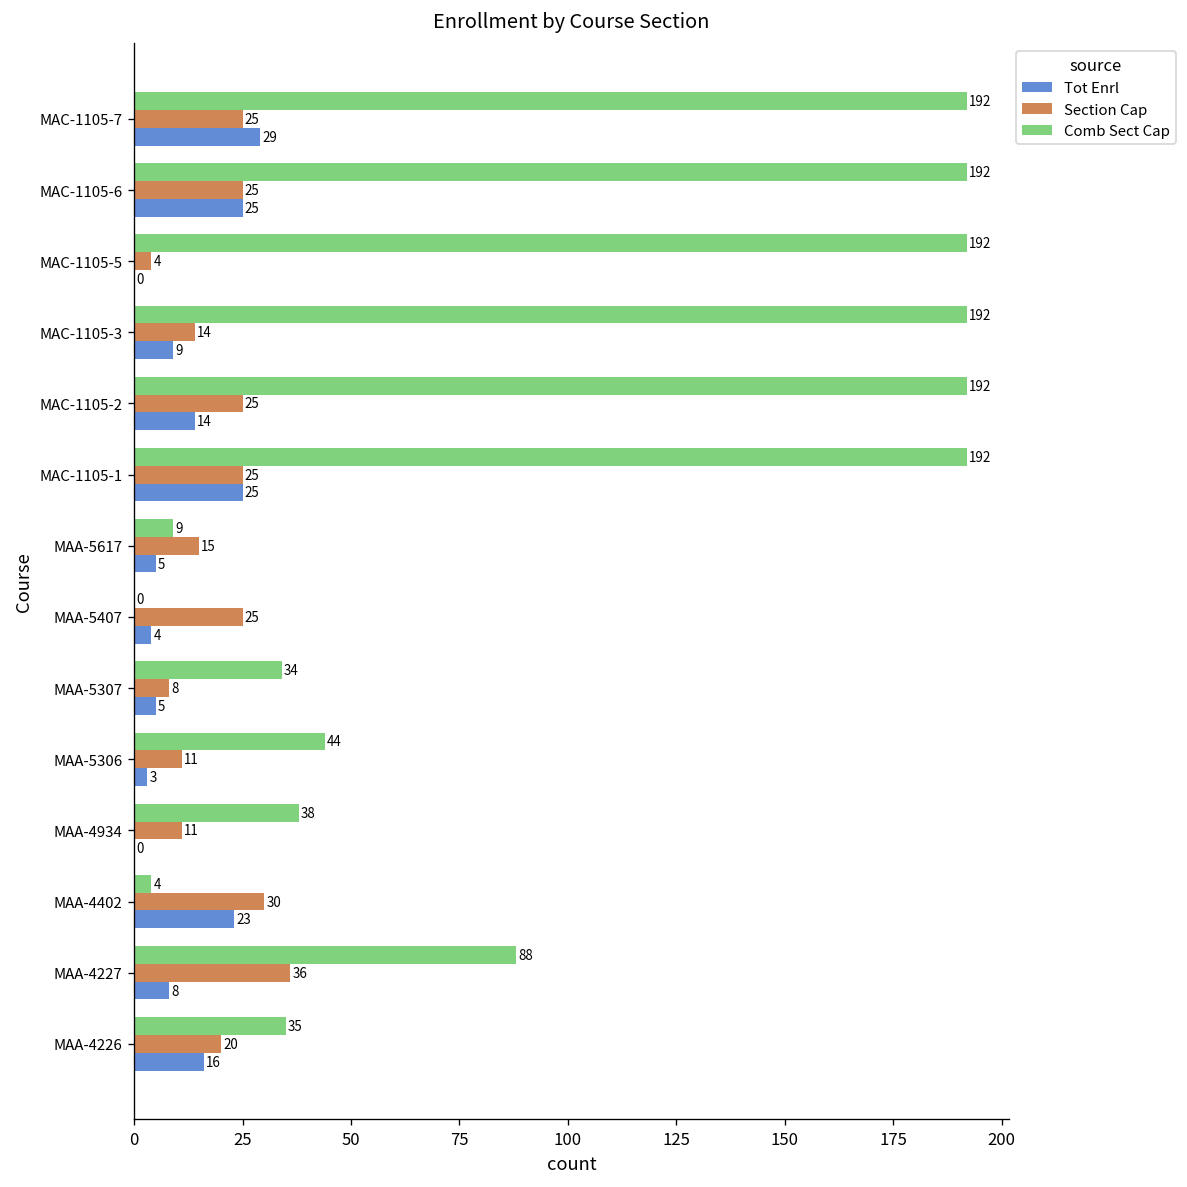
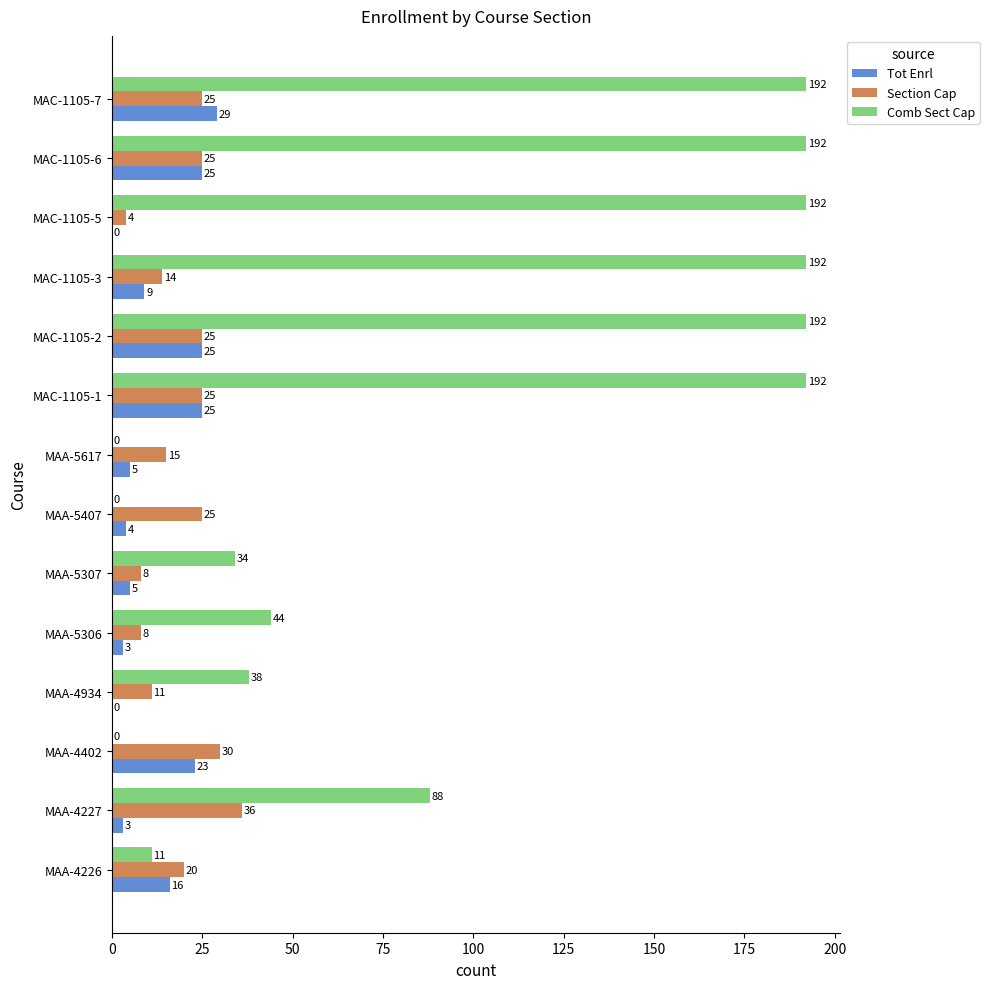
Tot Enrl, MAC-1105-2: 14 -> 25
Comb Sect Cap, MAA-5617: 9 -> 0
Section Cap, MAA-5306: 11 -> 8
Comb Sect Cap, MAA-4402: 4 -> 0
Tot Enrl, MAA-4227: 8 -> 3
Comb Sect Cap, MAA-4226: 35 -> 11
